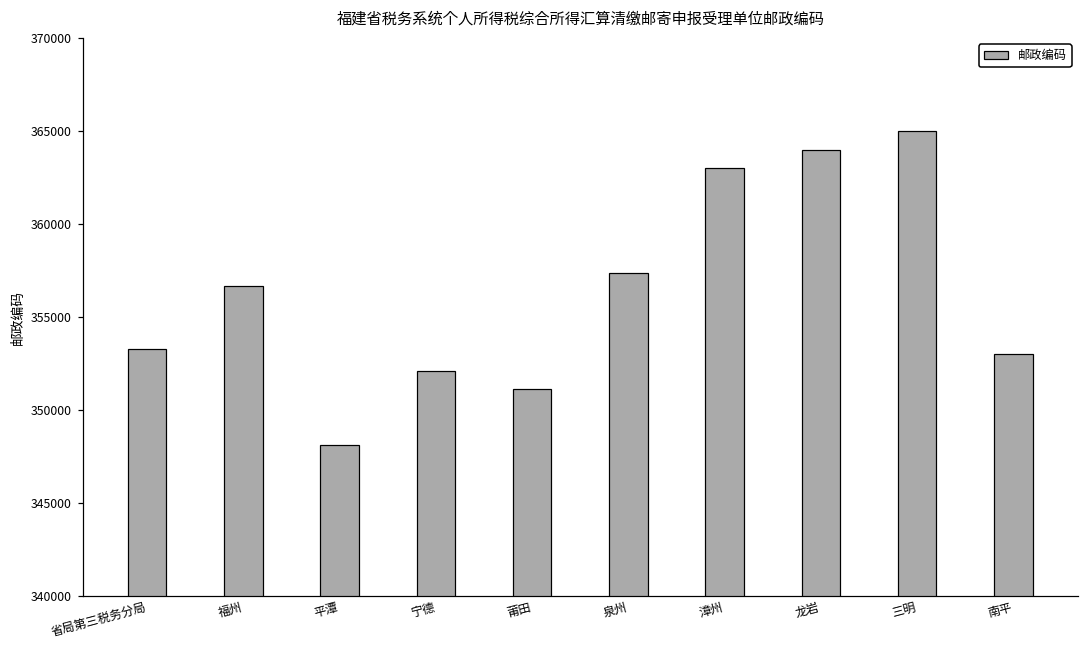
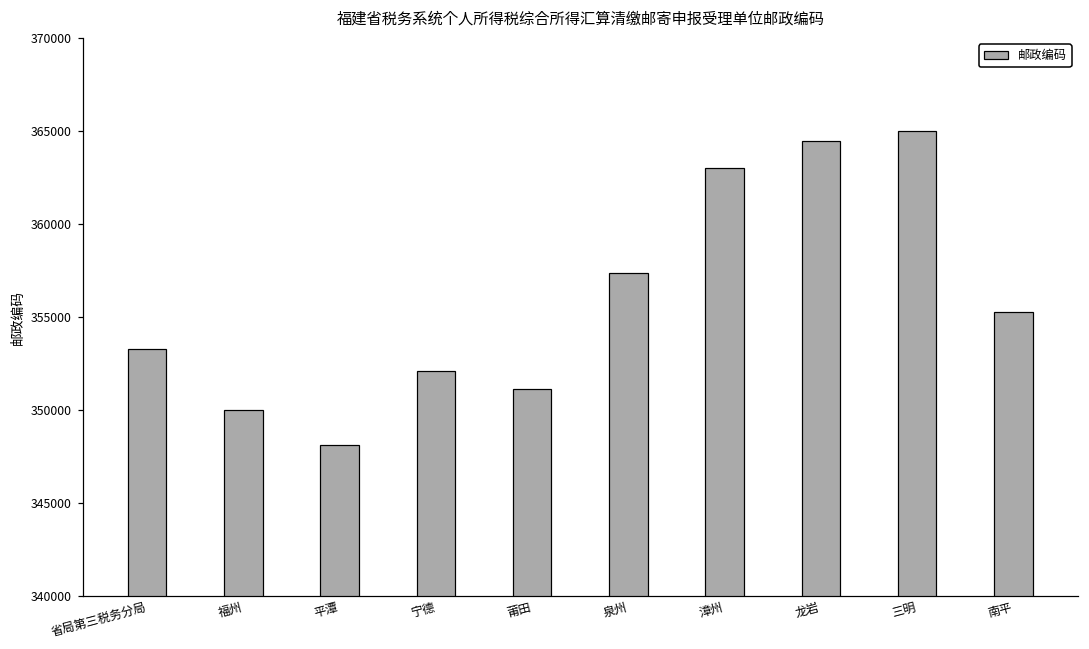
福州: 356700 -> 350000
龙岩: 364000 -> 364500
南平: 353000 -> 355300
